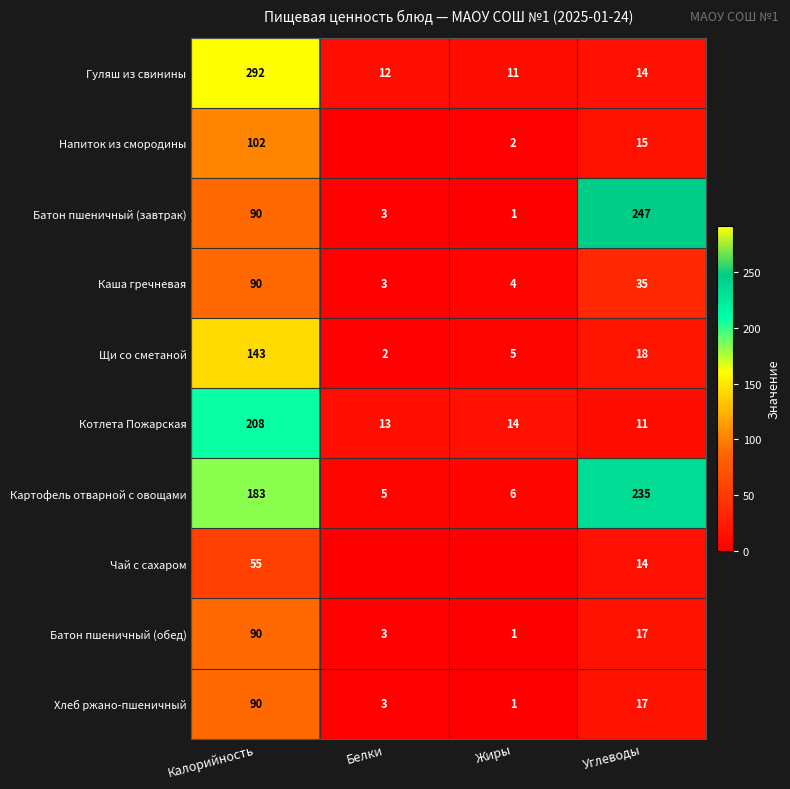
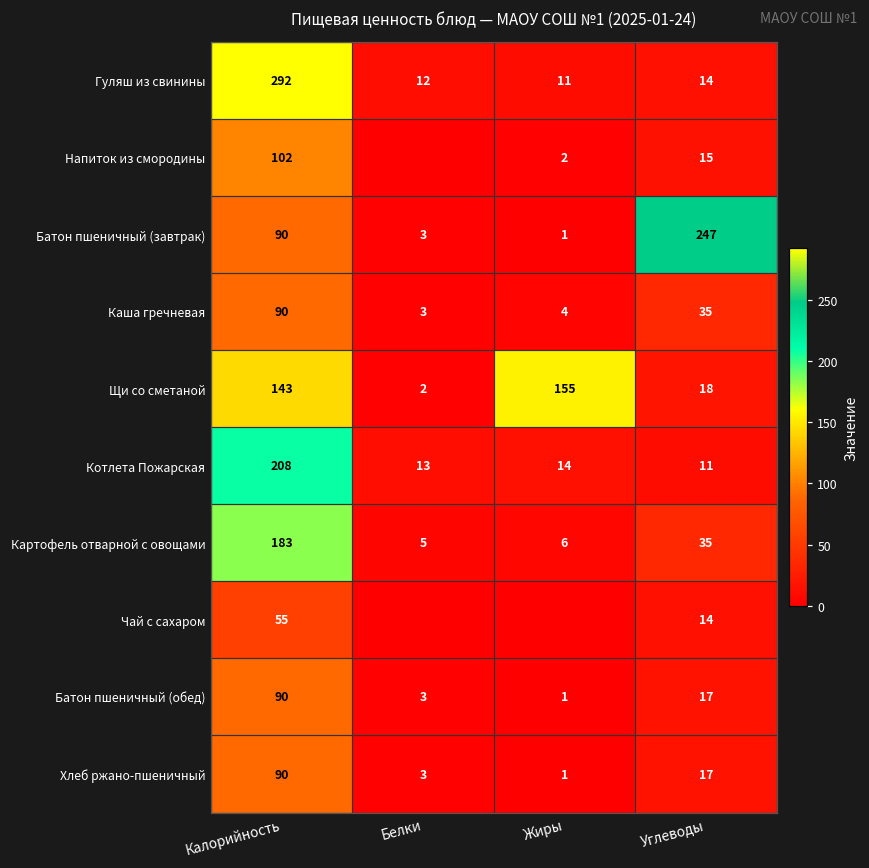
Щи со сметаной, Жиры: 5 -> 155
Картофель отварной с овощами, Углеводы: 235 -> 35
